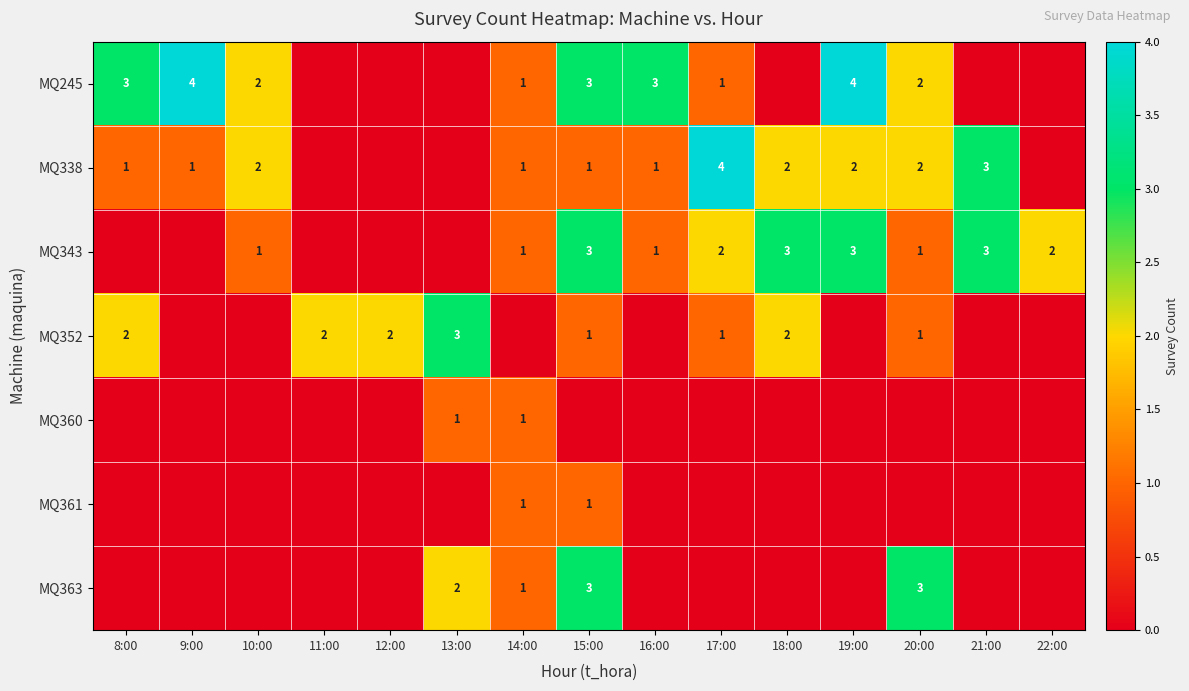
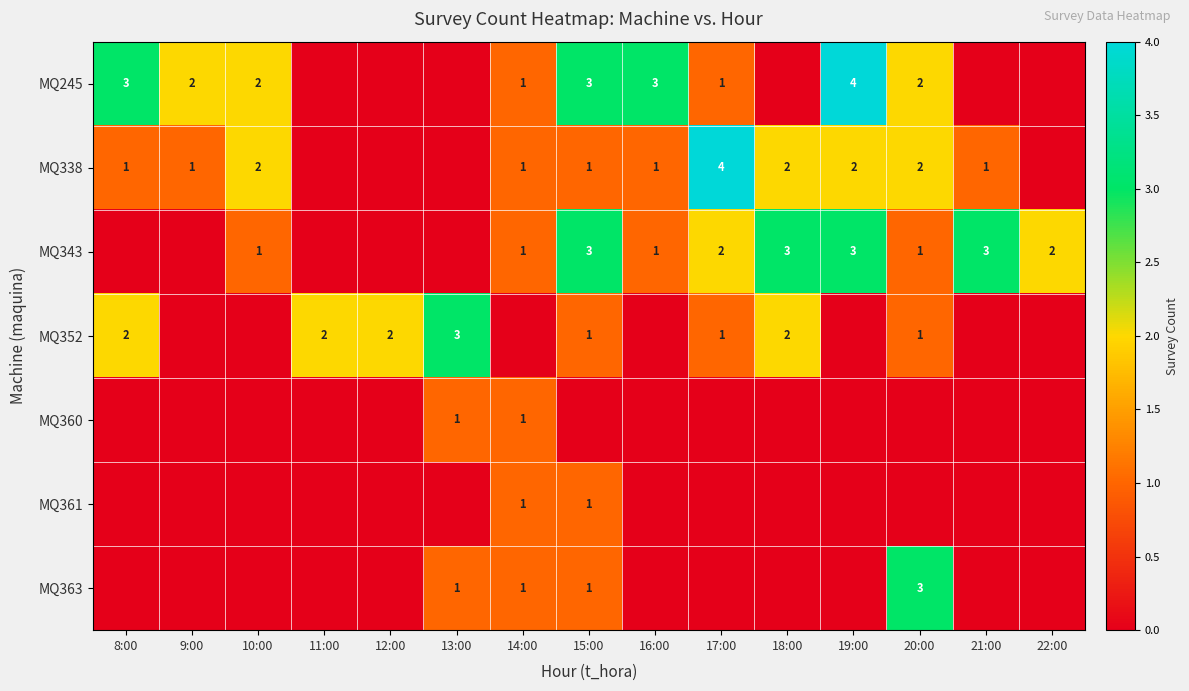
MQ245, 9:00: 4 -> 2
MQ338, 21:00: 3 -> 1
MQ363, 13:00: 2 -> 1
MQ363, 15:00: 3 -> 1
